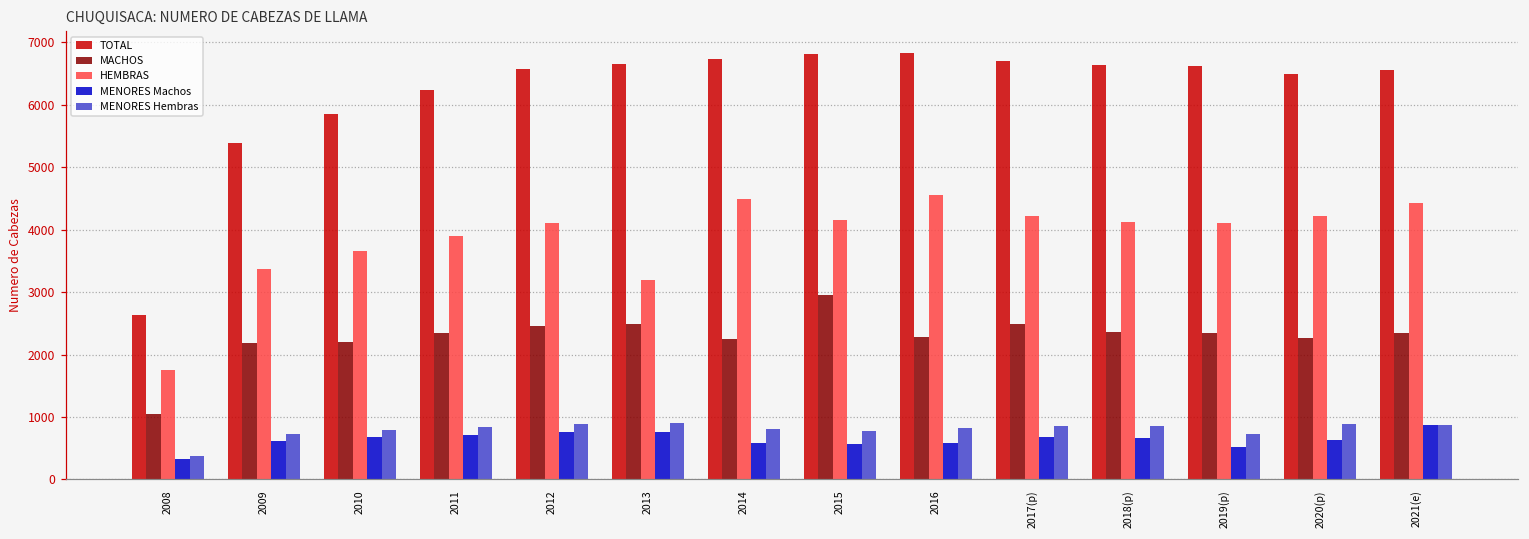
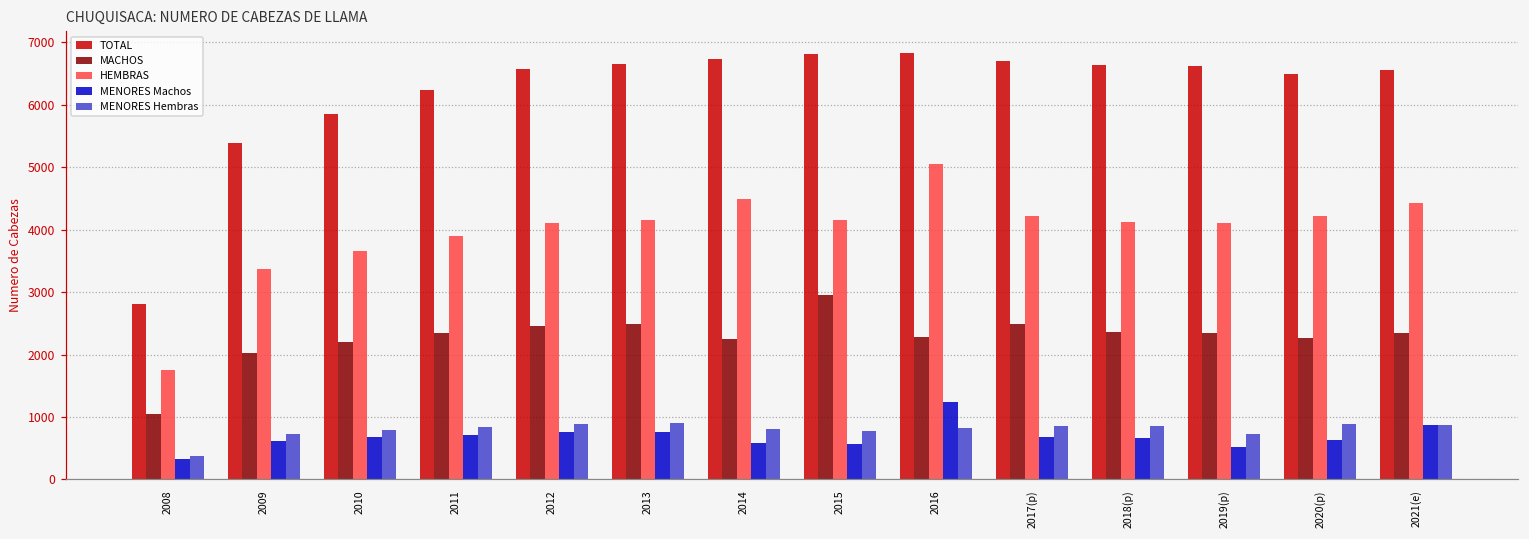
TOTAL, 2008: 2600 -> 2800
MACHOS, 2009: 2200 -> 2000
HEMBRAS, 2013: 3200 -> 4200
HEMBRAS, 2016: 4600 -> 5000
MENORES Machos, 2016: 600 -> 1200
